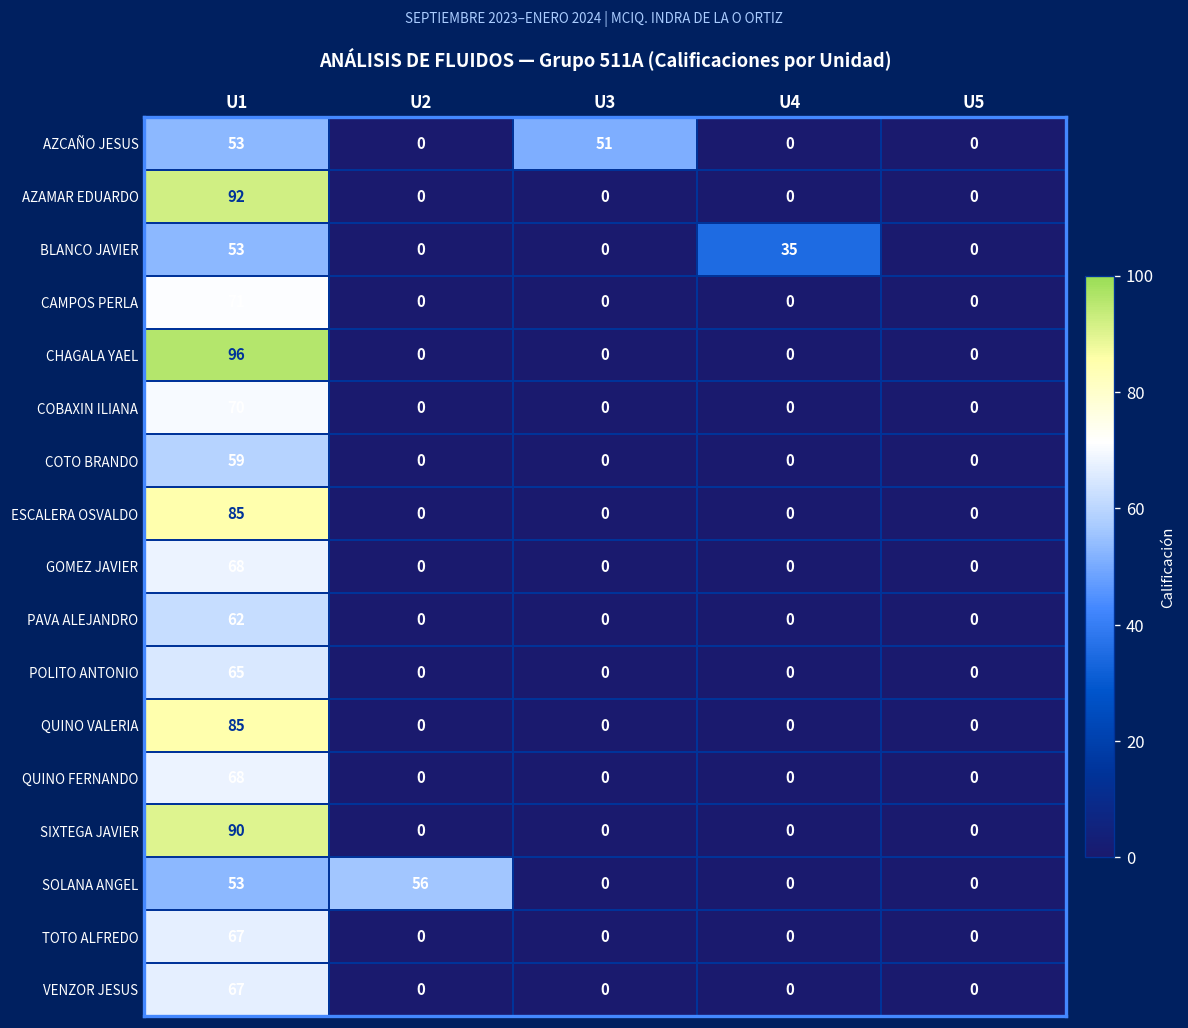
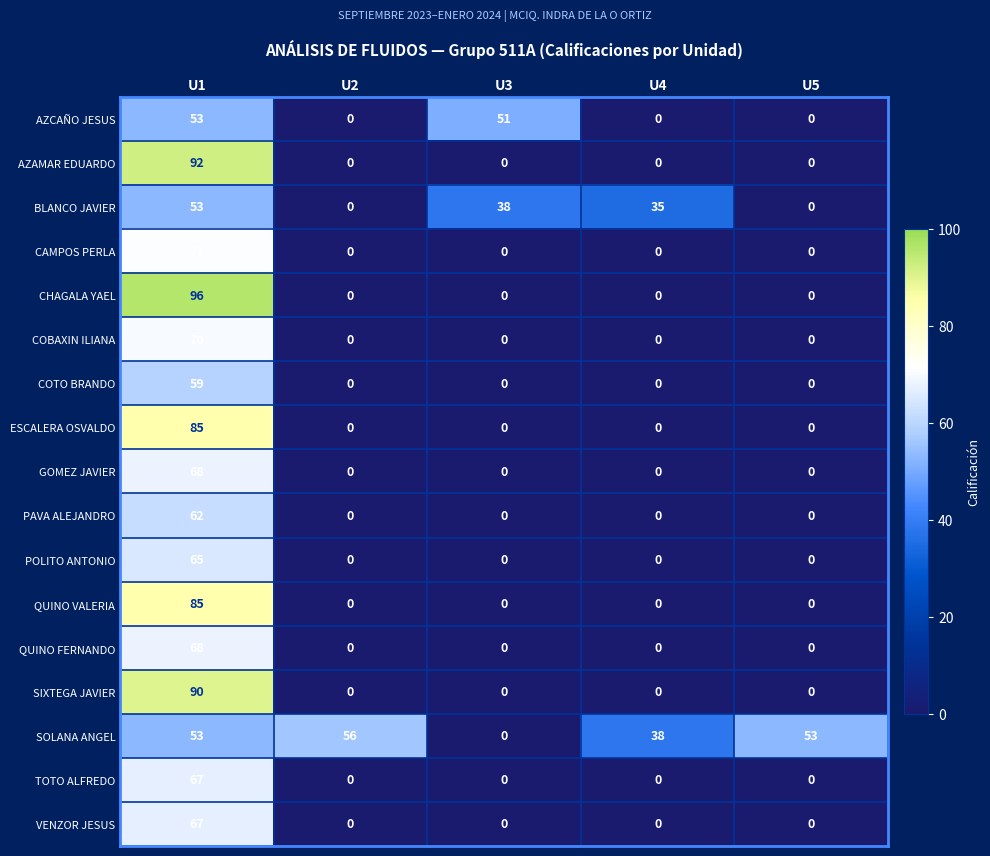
BLANCO JAVIER, U3: 0 -> 38
SOLANA ANGEL, U4: 0 -> 38
SOLANA ANGEL, U5: 0 -> 53
